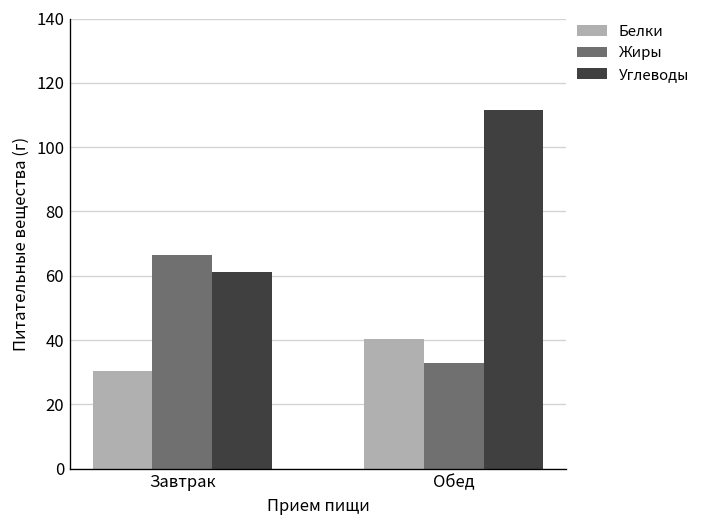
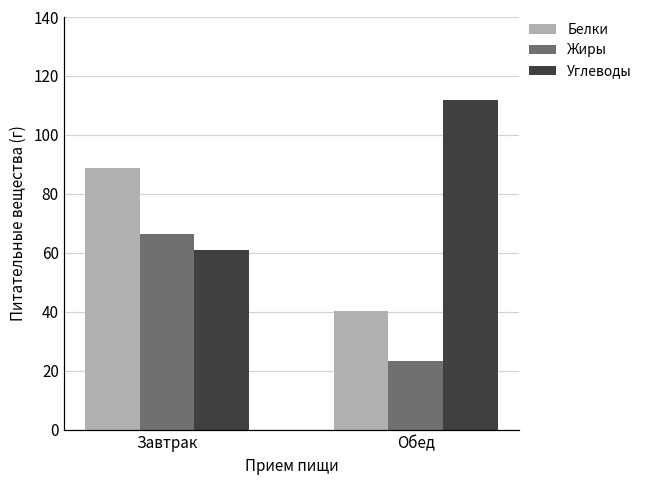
Белки, Завтрак: 30 -> 89
Жиры, Обед: 33 -> 23
